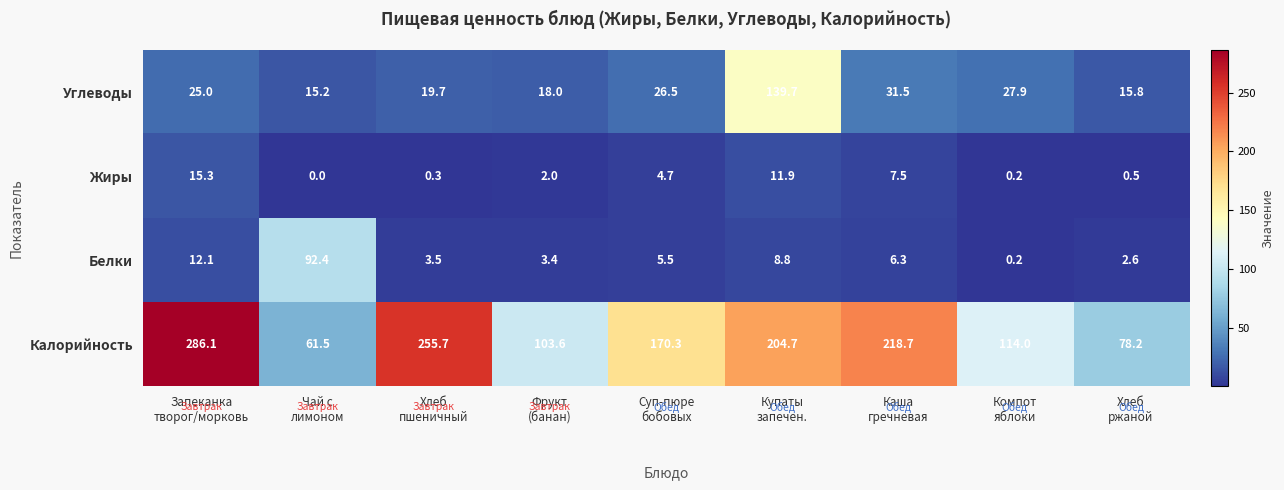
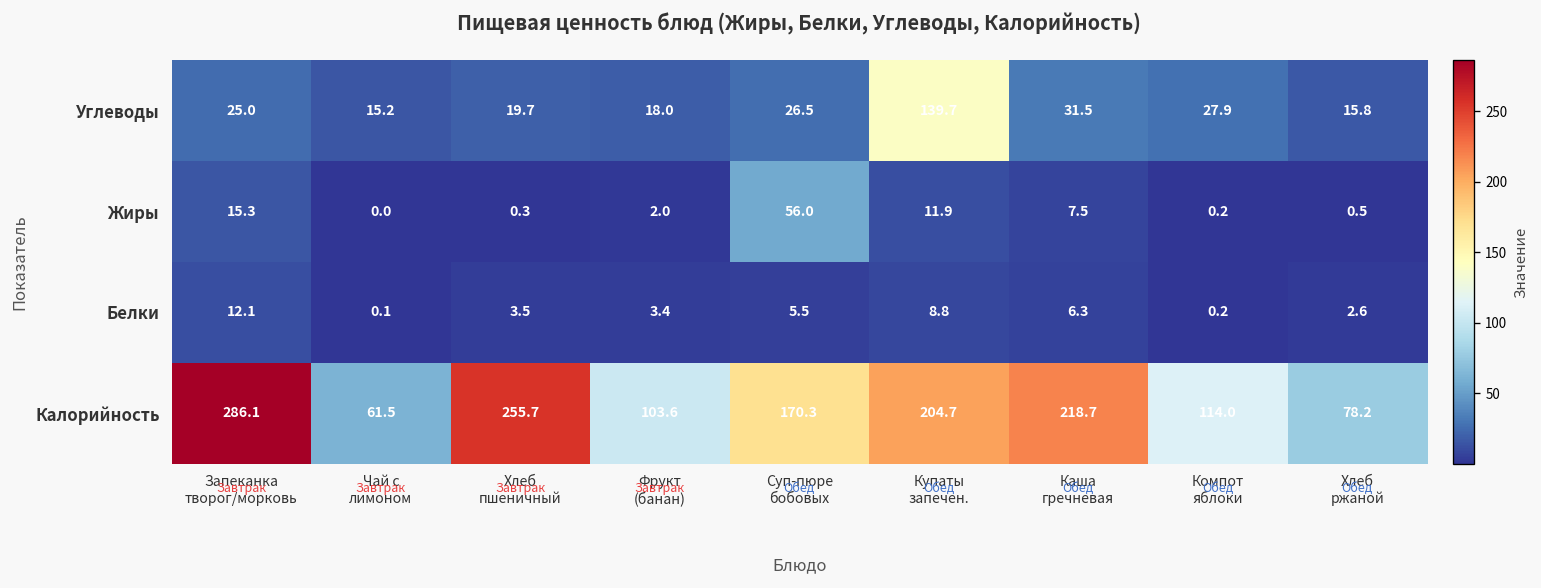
Жиры, Суп-пюре бобовых: 4.7 -> 56.0
Белки, Чай с лимоном: 92.4 -> 0.1
